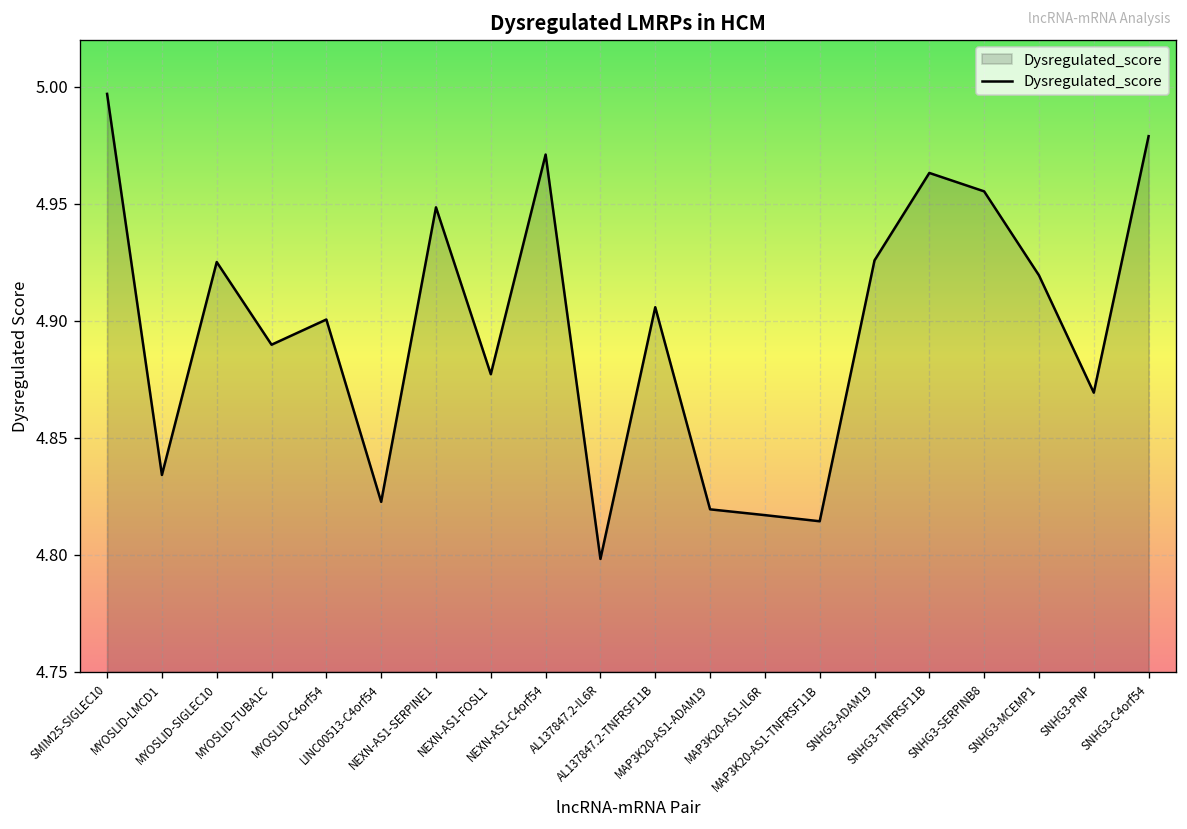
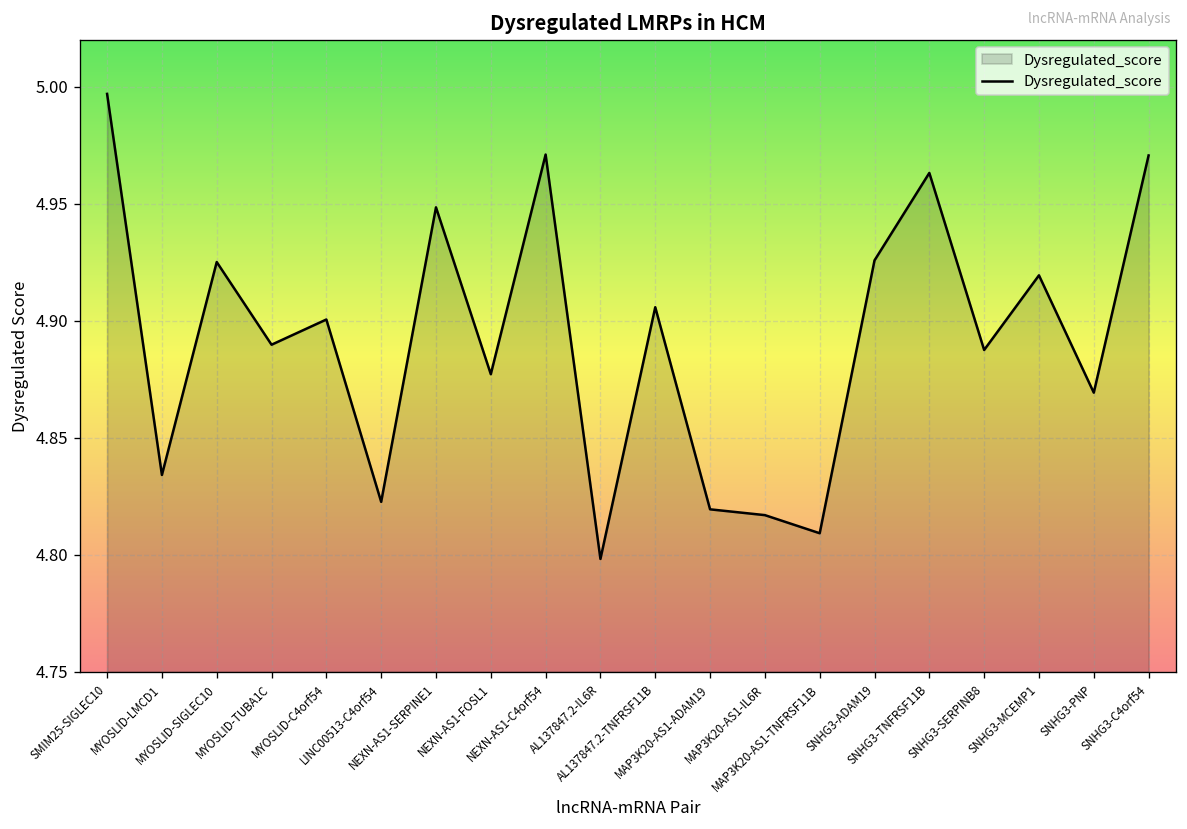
MAP3K20-AS1-TNFRSF11B: 4.814 -> 4.809
SNHG3-SERPINB8: 4.955 -> 4.887
SNHG3-C4orf54: 4.979 -> 4.971
